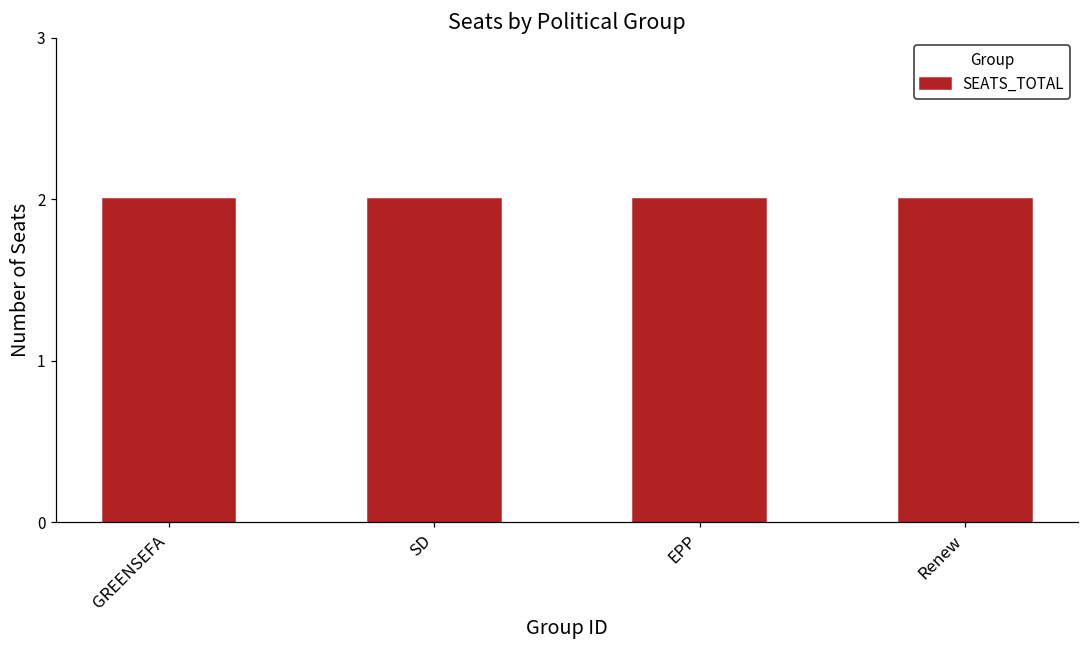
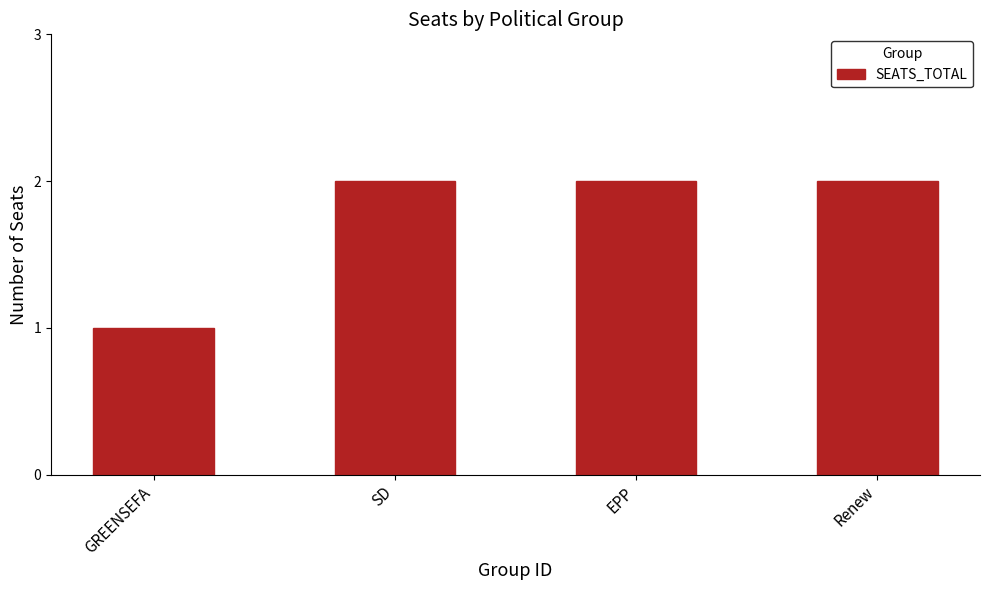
GREENSEFA: 2 -> 1
